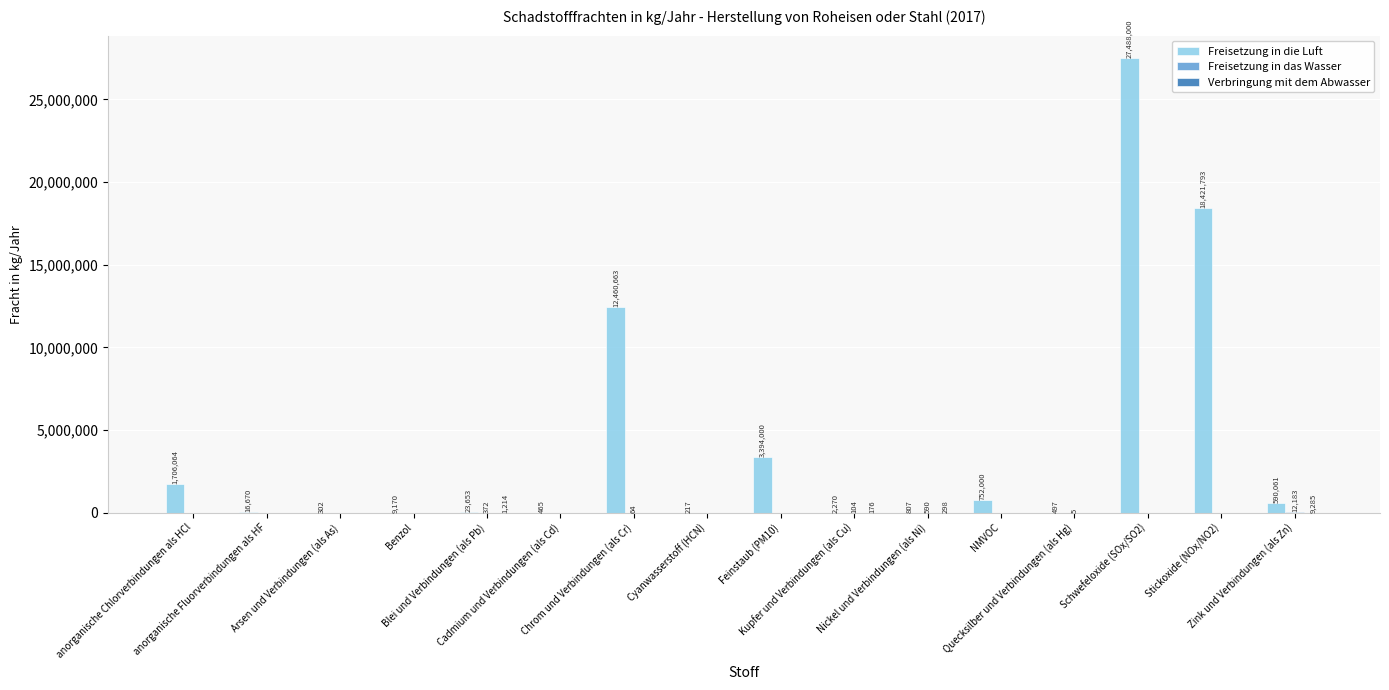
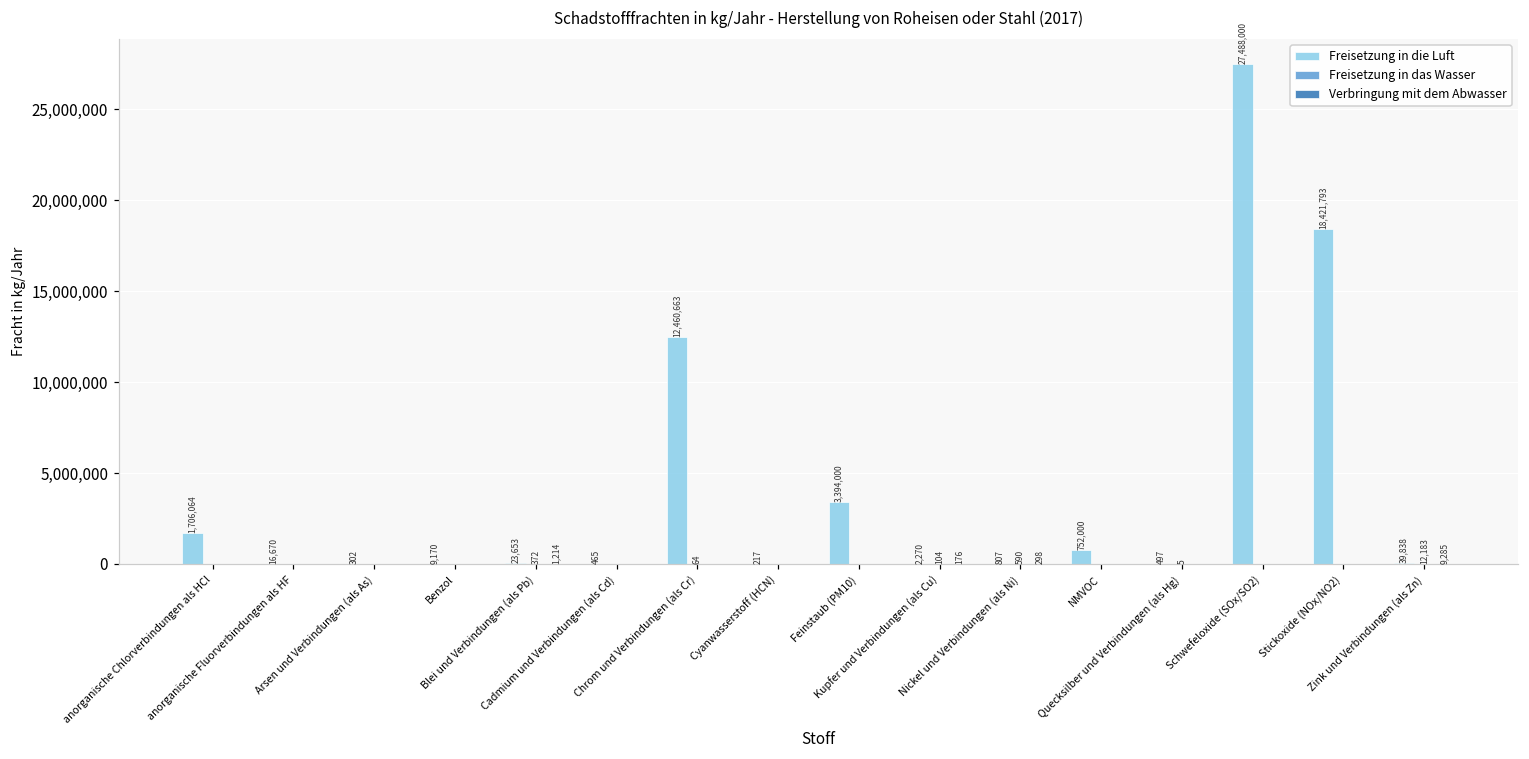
Freisetzung in die Luft, Zink und Verbindungen (als Zn): 590,061 -> 39,838
